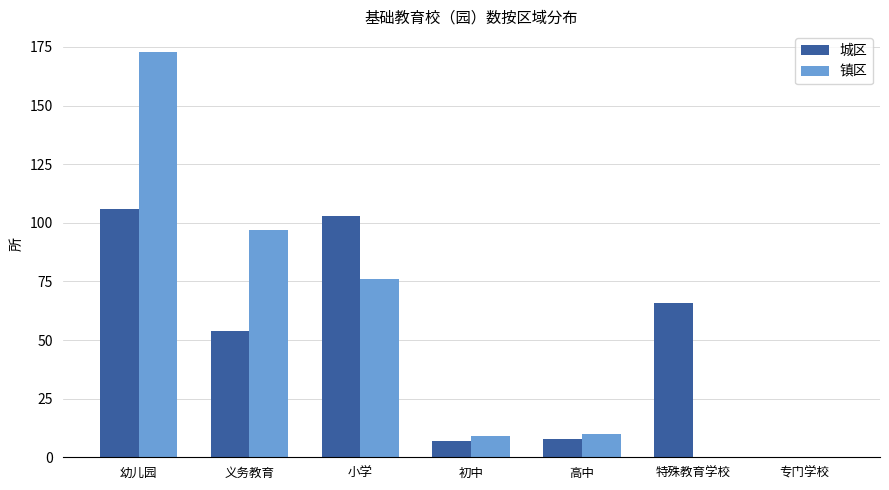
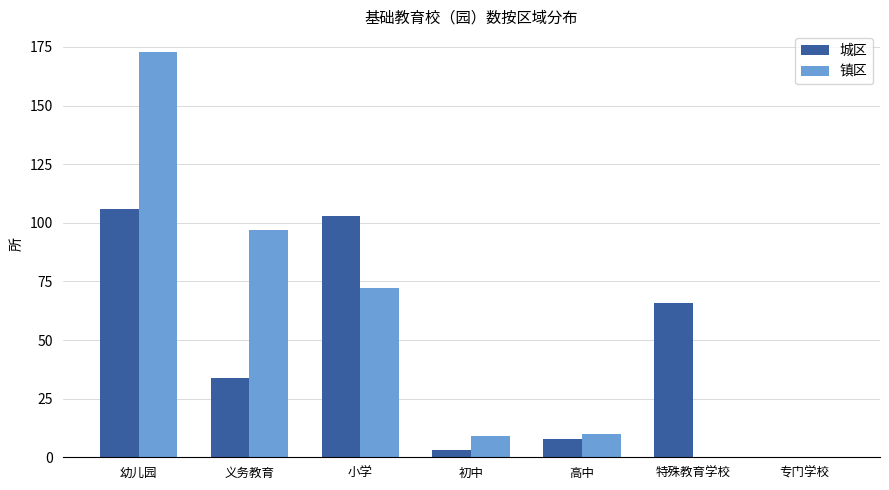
城区, 义务教育: 54 -> 34
镇区, 小学: 76 -> 72
城区, 初中: 7 -> 3
